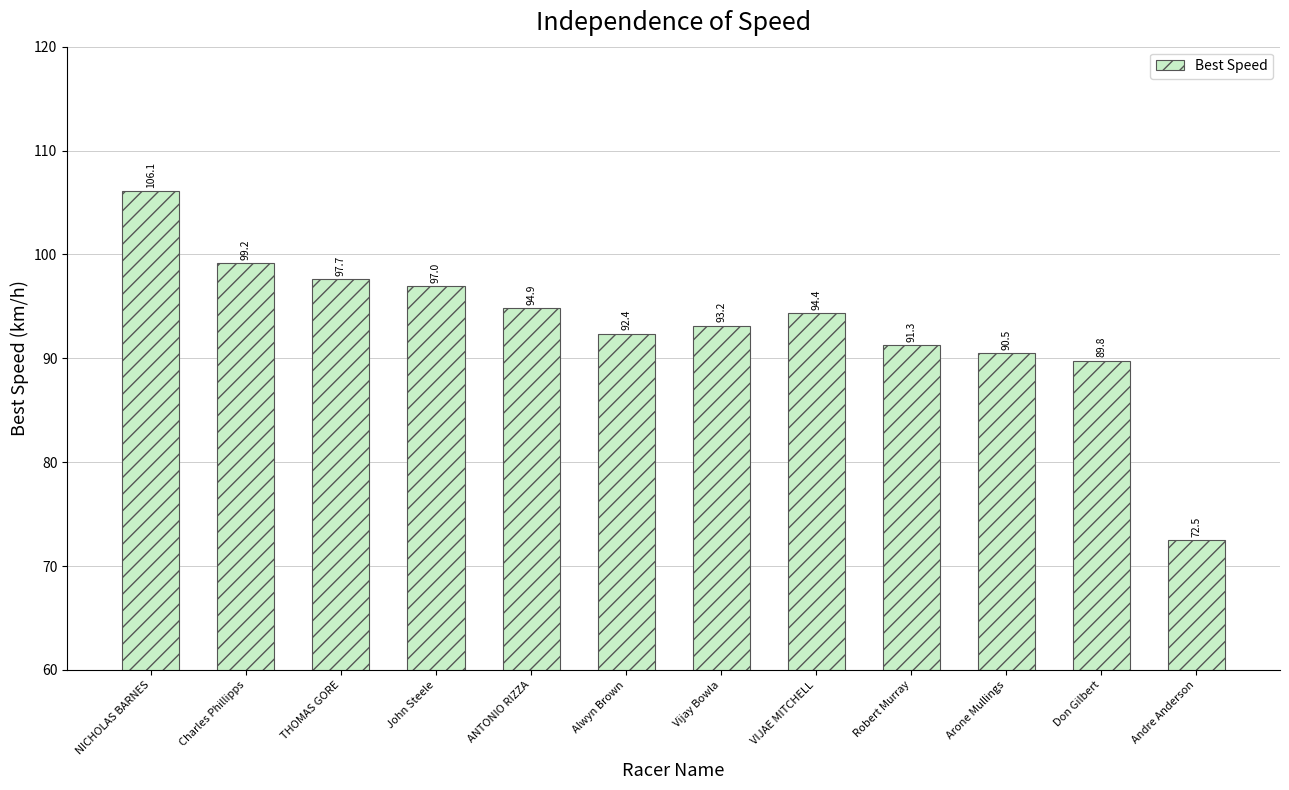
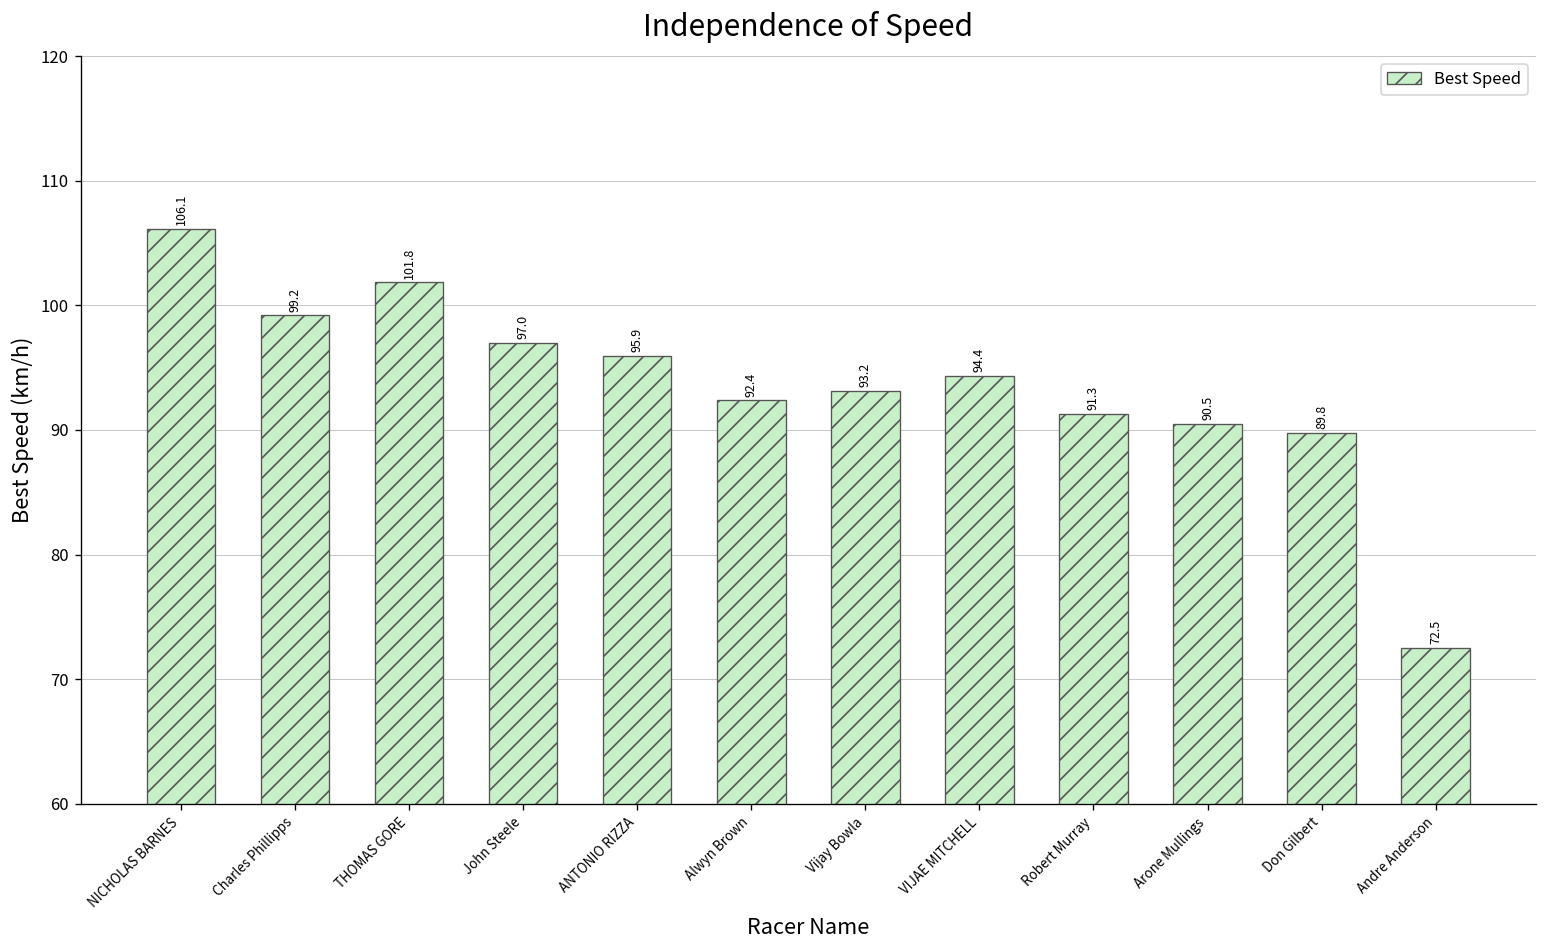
THOMAS GORE: 97.7 -> 101.8
ANTONIO RIZZA: 94.9 -> 95.9
